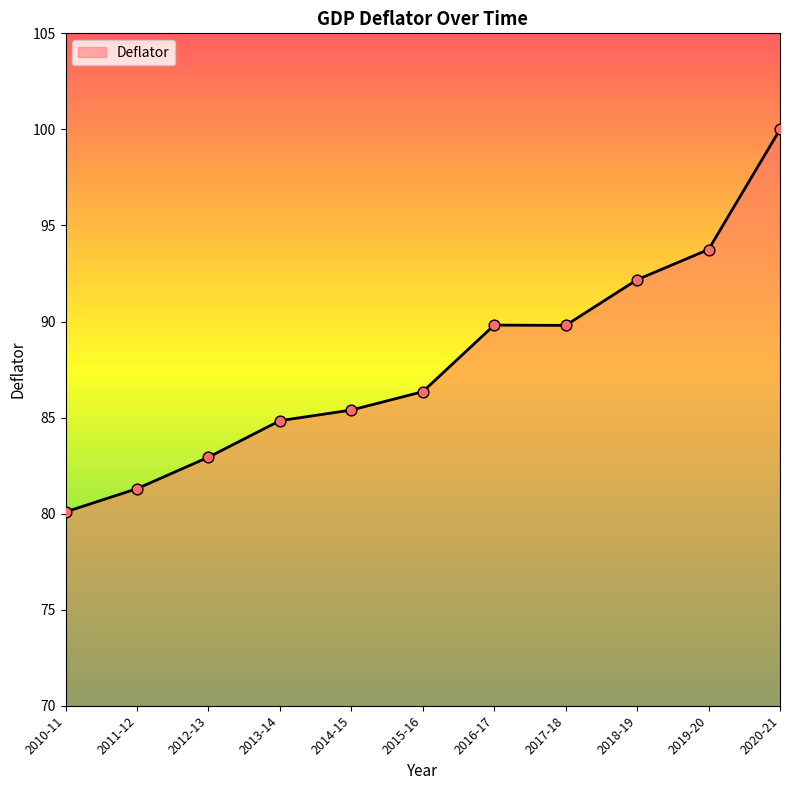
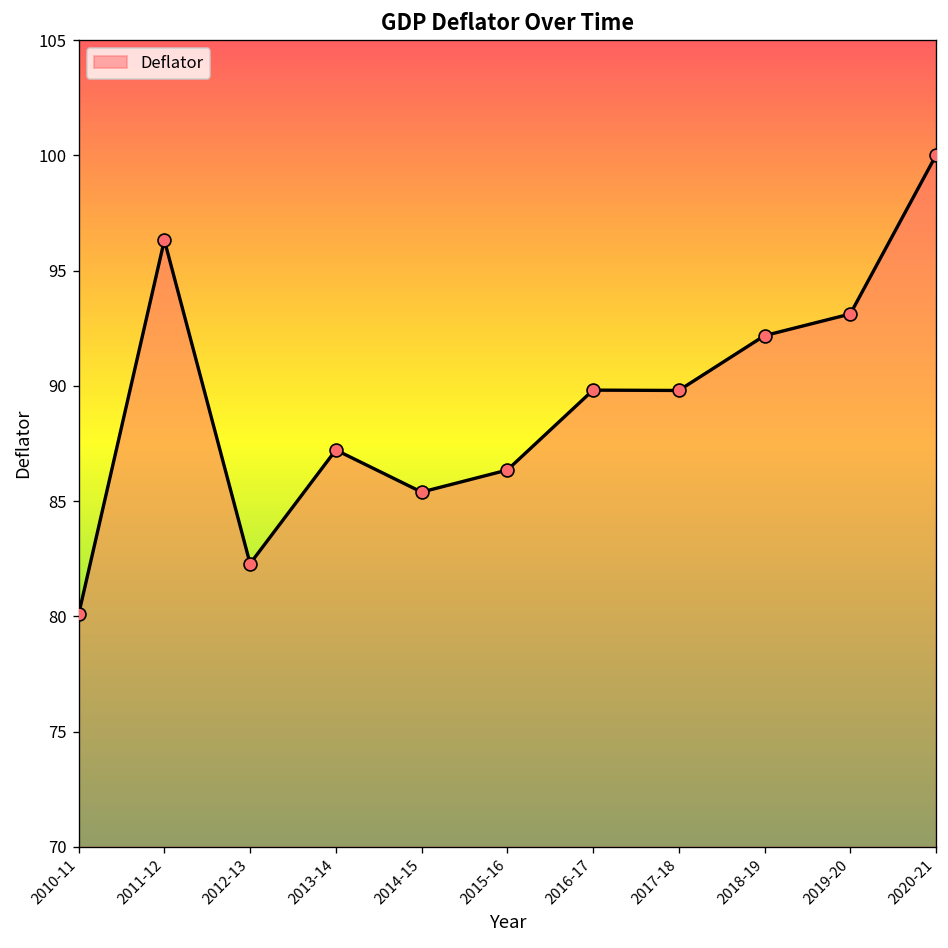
2011-12: 81.3 -> 96.3
2012-13: 82.9 -> 82.3
2013-14: 84.8 -> 87.2
2019-20: 93.7 -> 93.1
